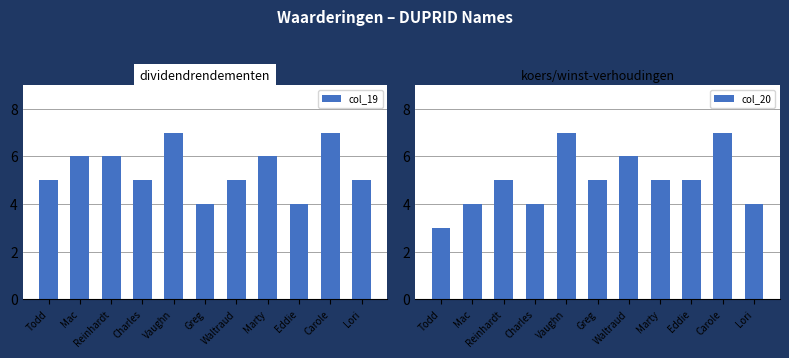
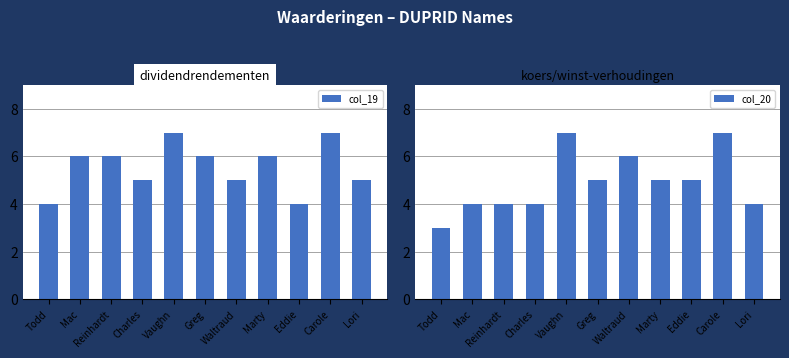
dividendrendementen, Todd: 5 -> 4
dividendrendementen, Greg: 4 -> 6
koers/winst-verhoudingen, Reinhardt: 5 -> 4
